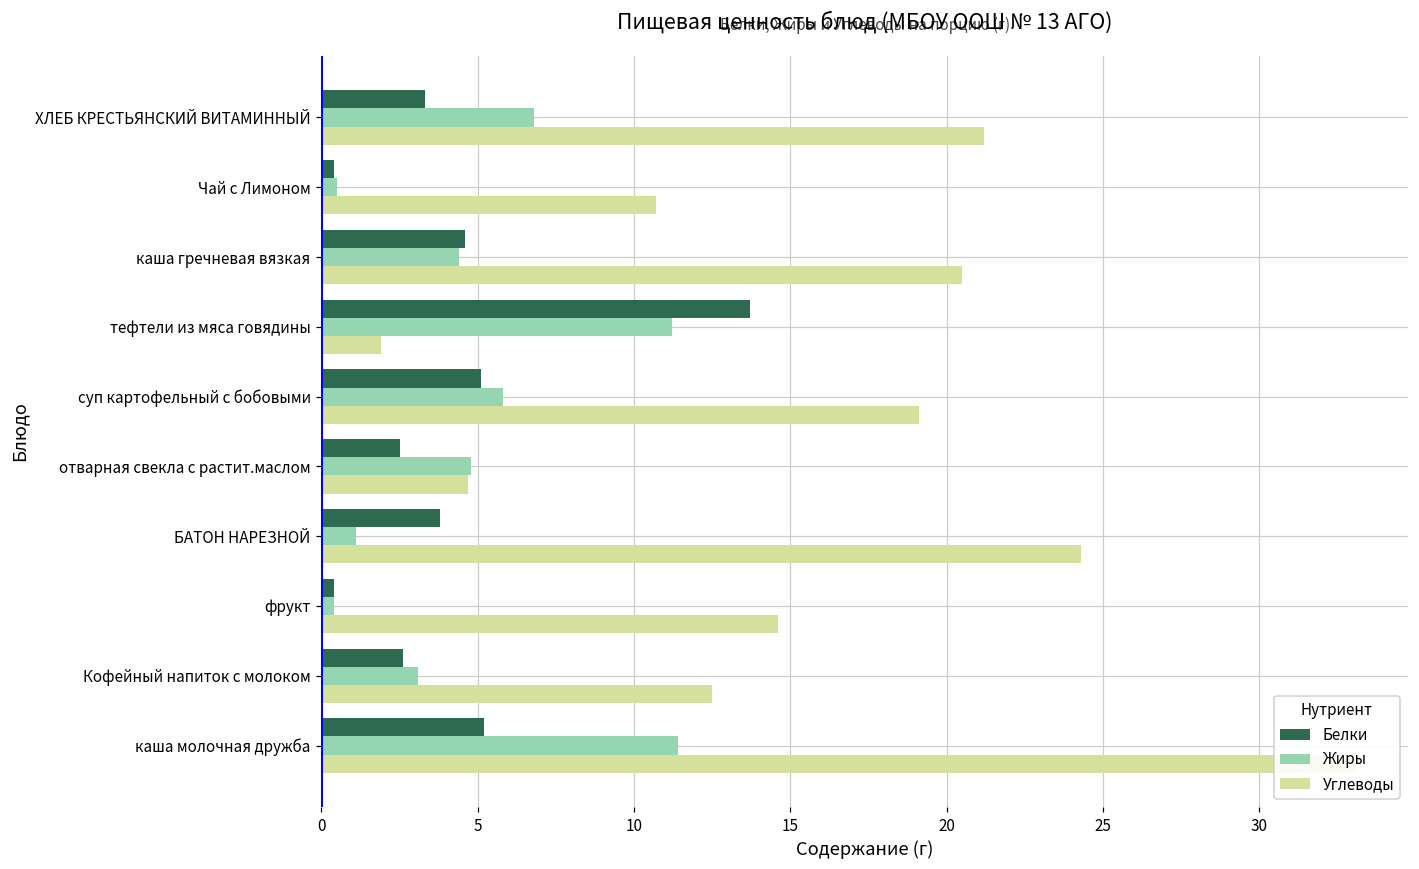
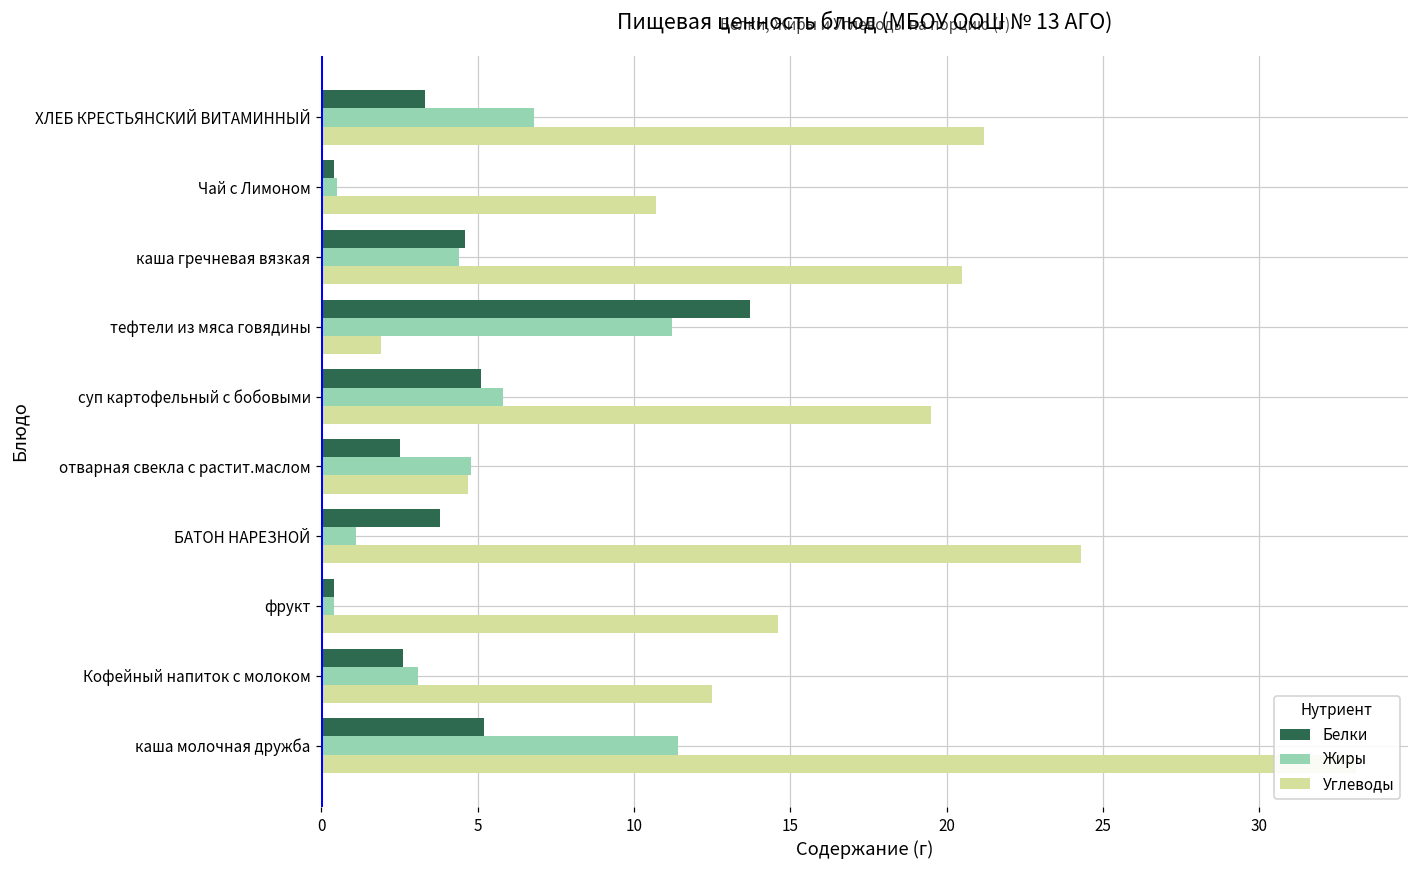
Углеводы, суп картофельный с бобовыми: 19.1 -> 19.5
